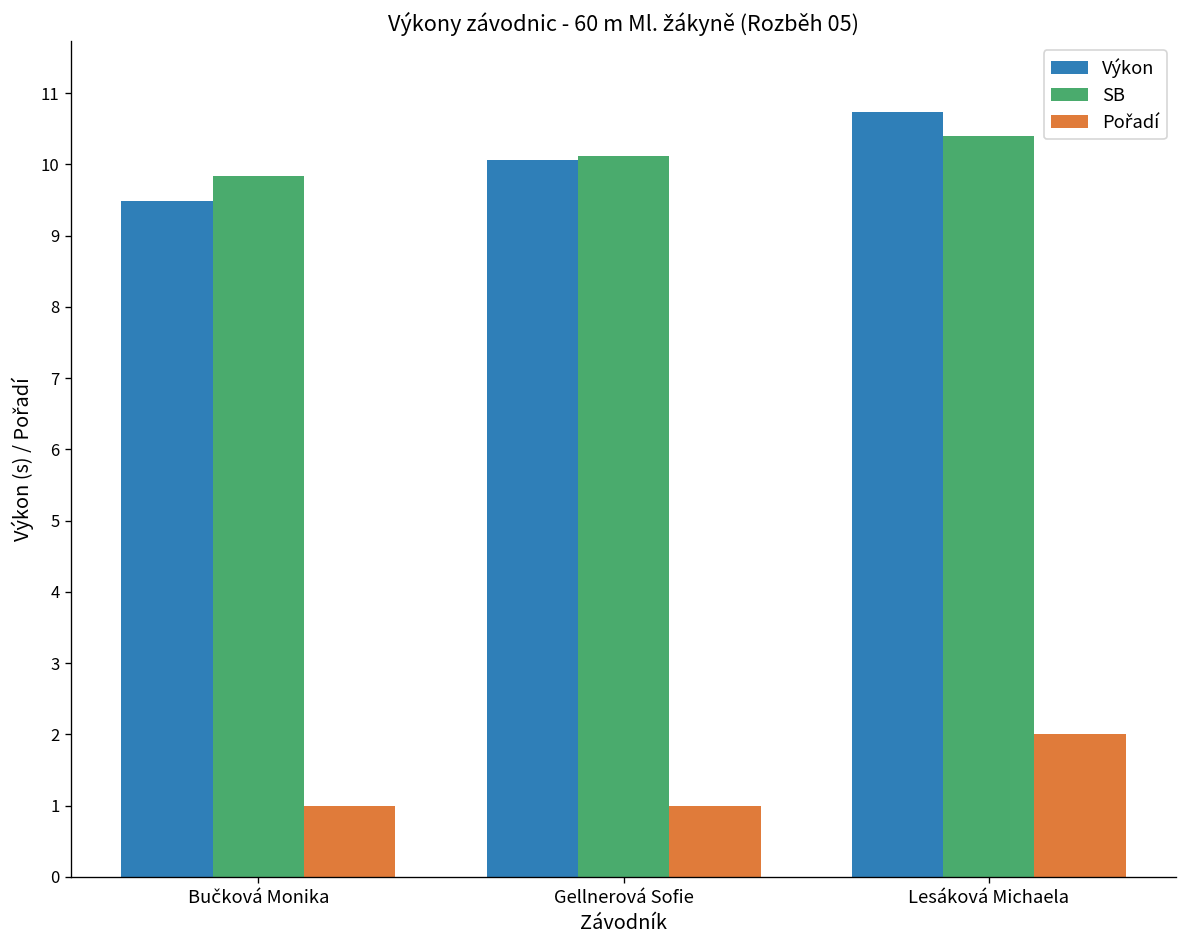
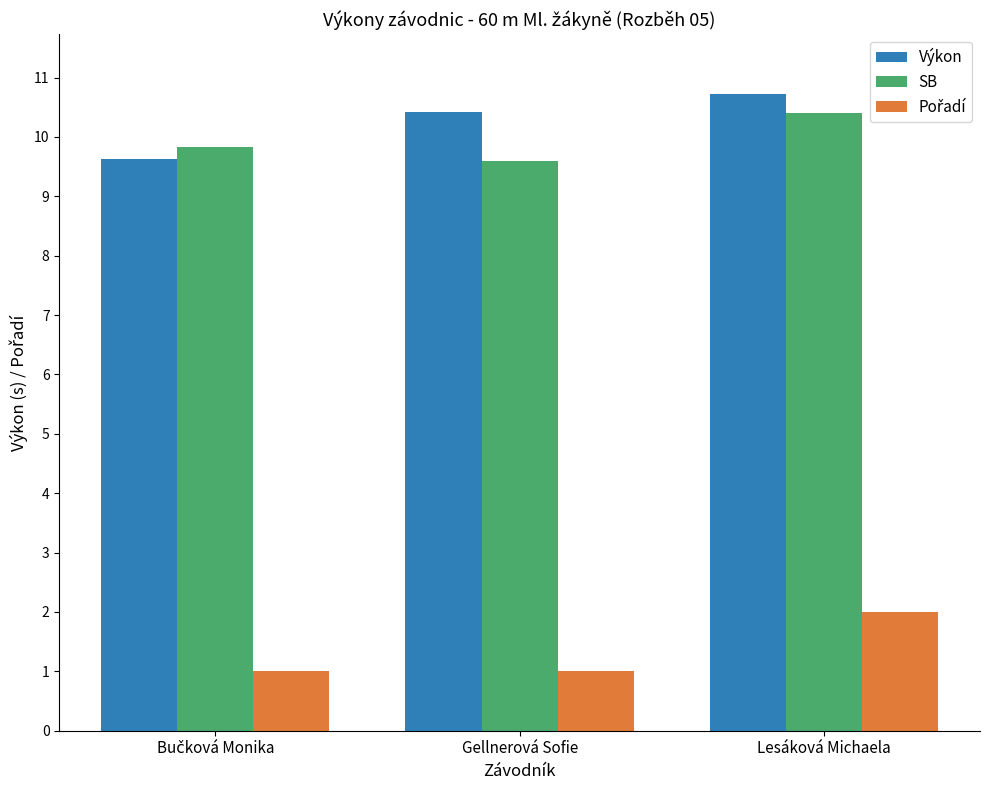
Výkon, Bučková Monika: 9.5 -> 9.6
Výkon, Gellnerová Sofie: 10.1 -> 10.4
SB, Gellnerová Sofie: 10.1 -> 9.6
